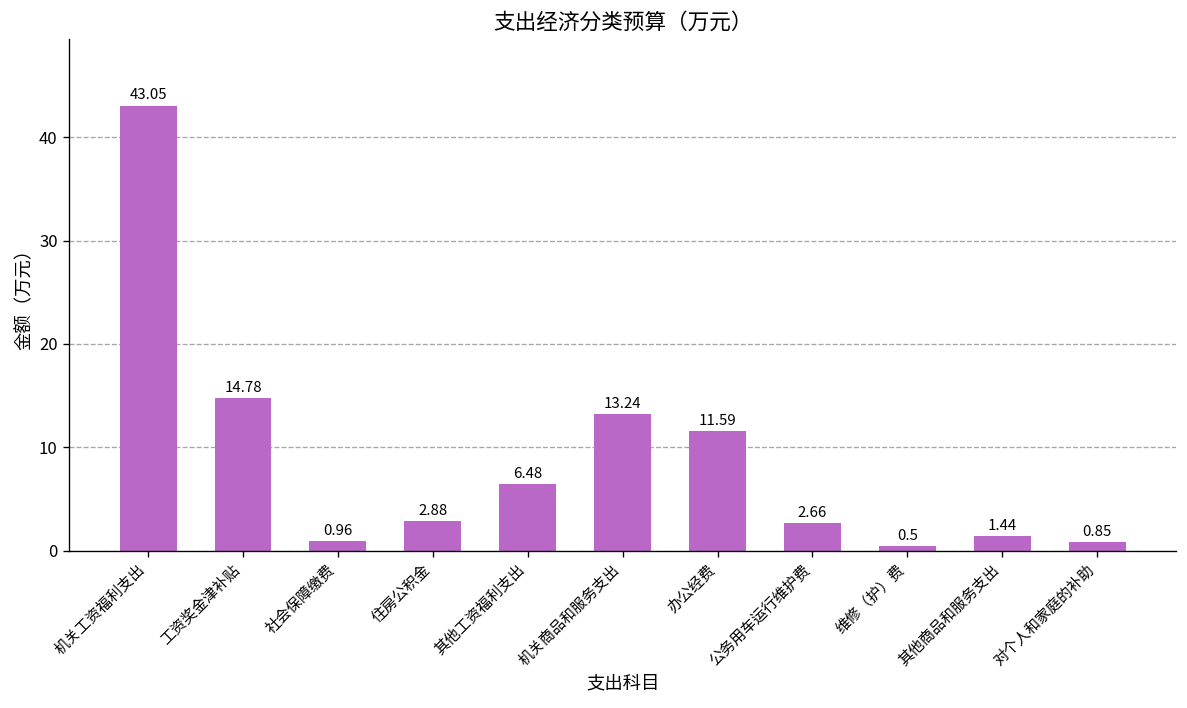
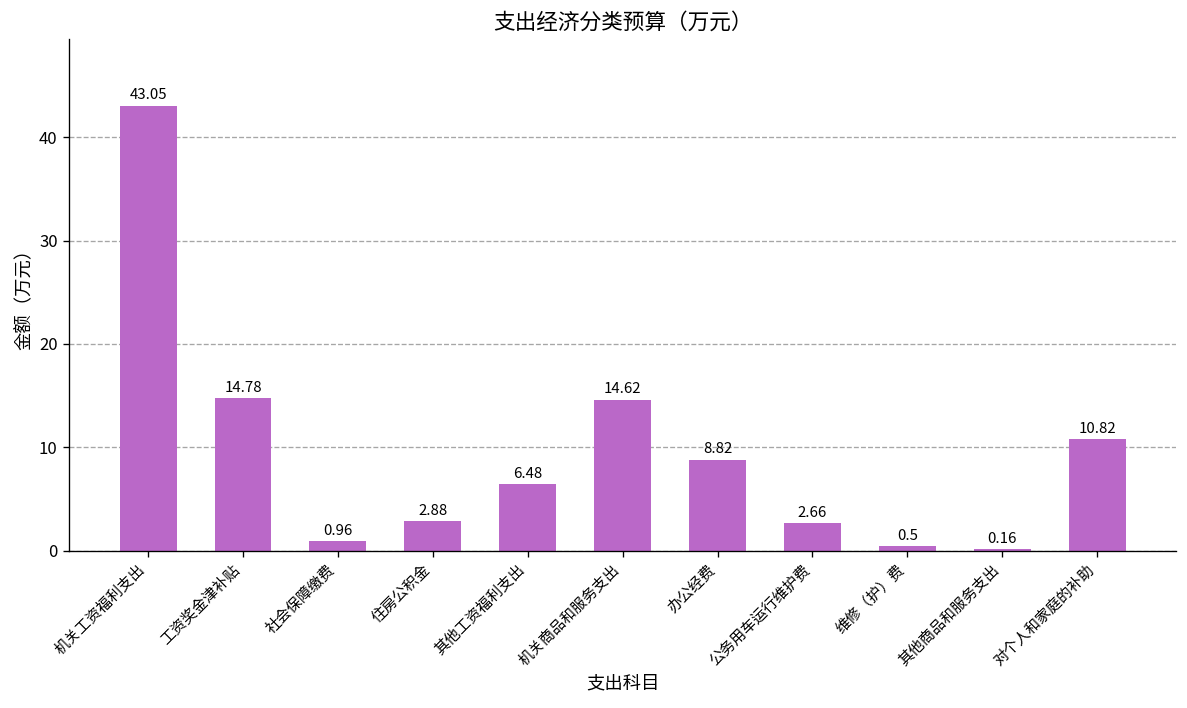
机关商品和服务支出: 13.24 -> 14.62
办公经费: 11.59 -> 8.82
其他商品和服务支出: 1.44 -> 0.16
对个人和家庭的补助: 0.85 -> 10.82
